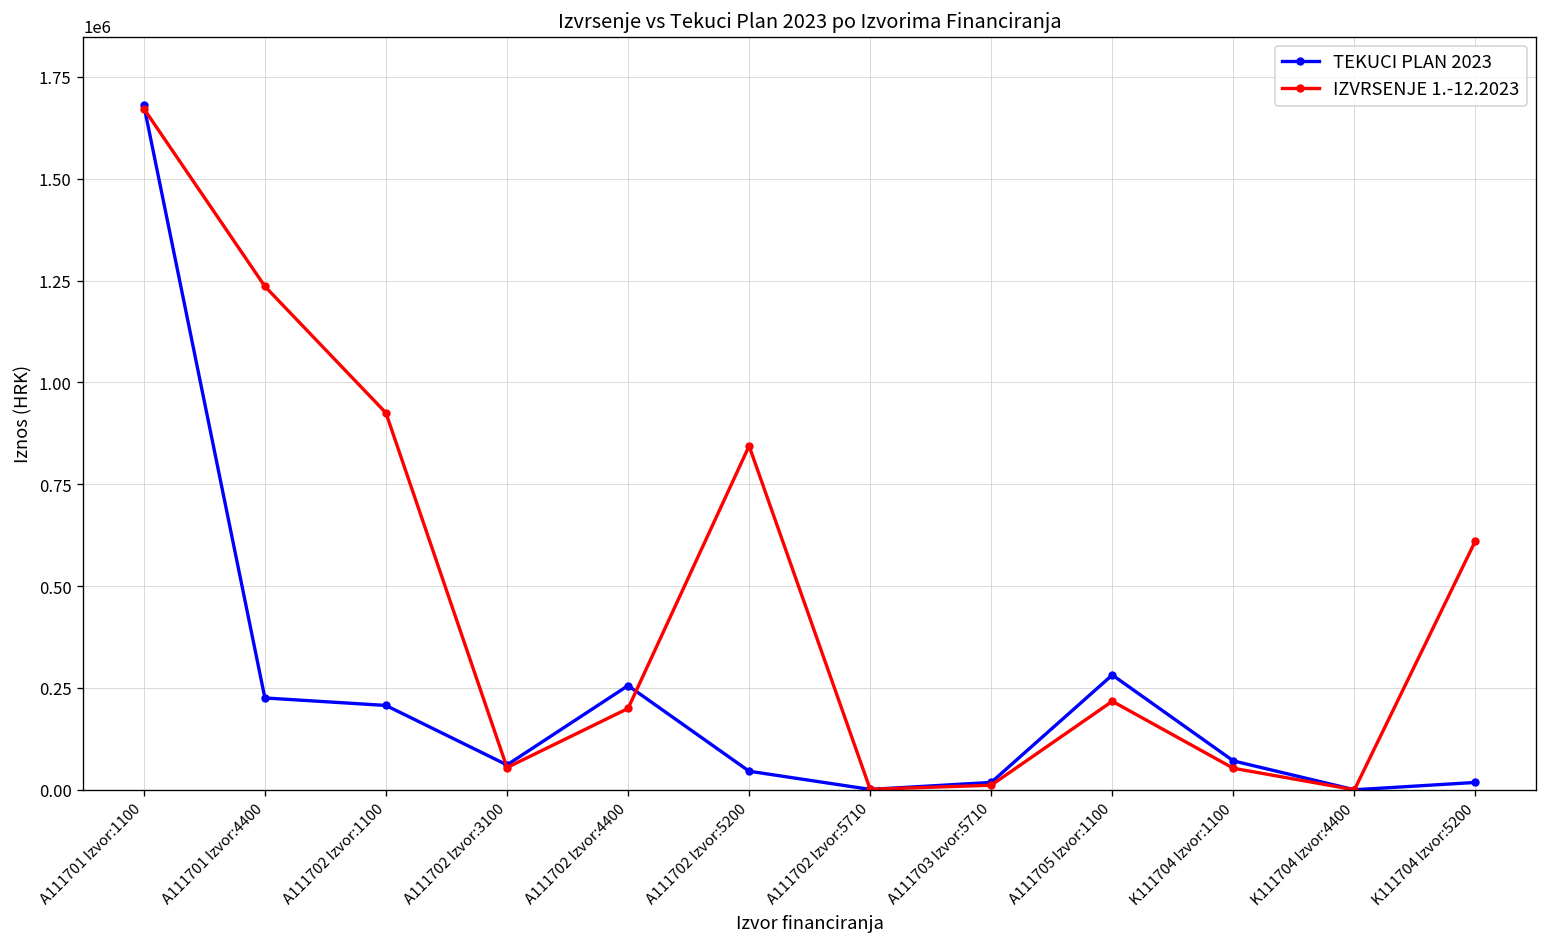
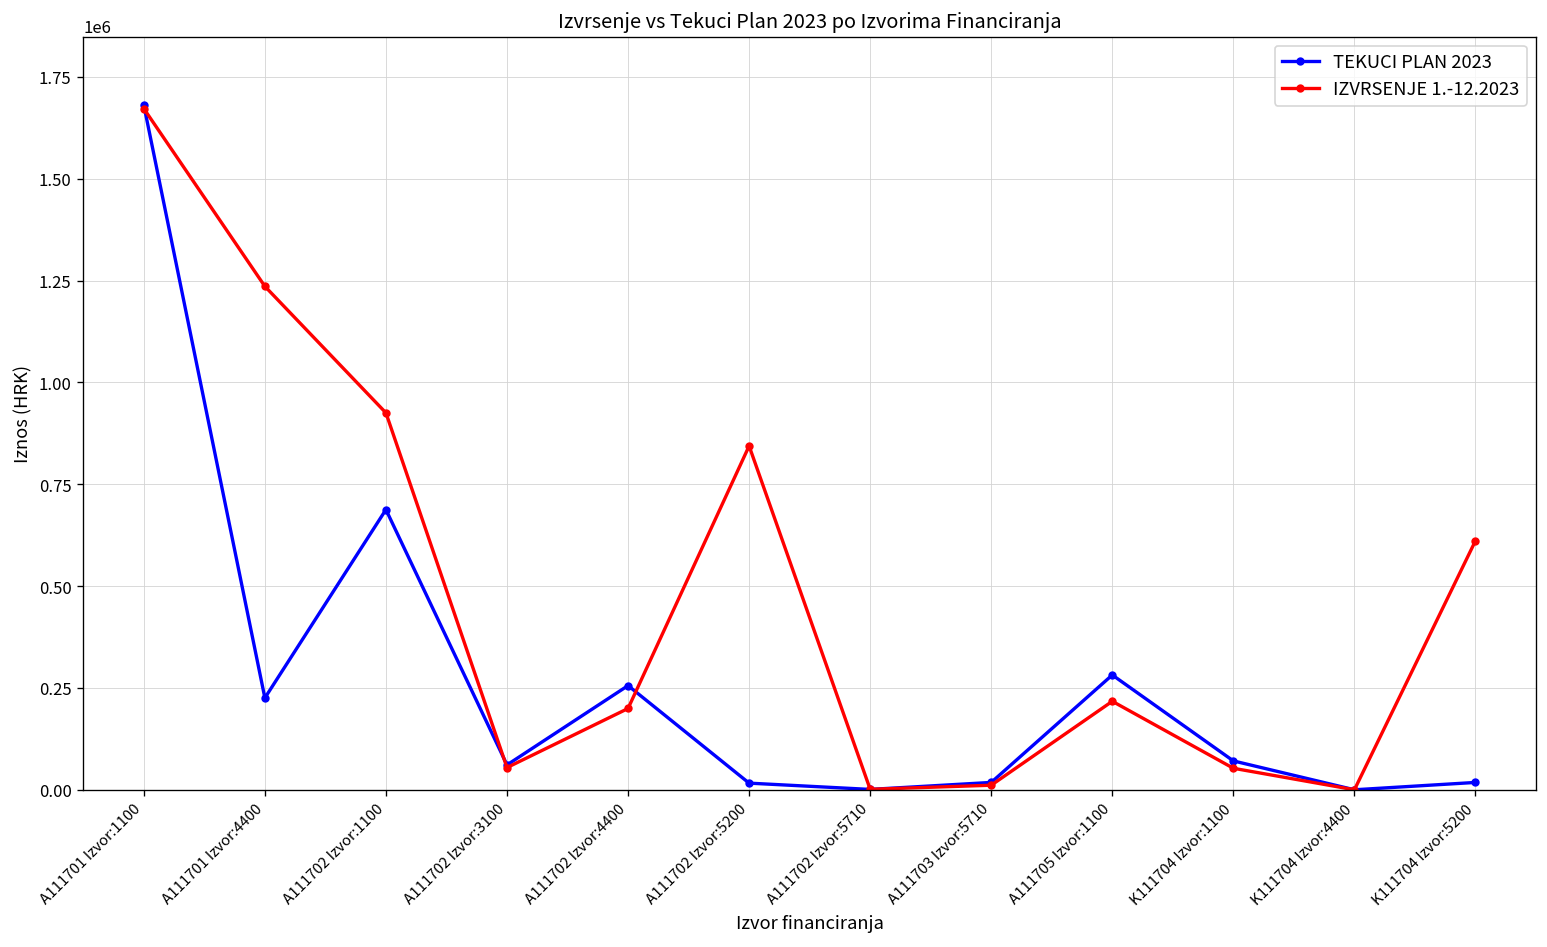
TEKUCI PLAN 2023, A111702 Izvor:1100: 210000 -> 690000
TEKUCI PLAN 2023, A111702 Izvor:5200: 50000 -> 20000
